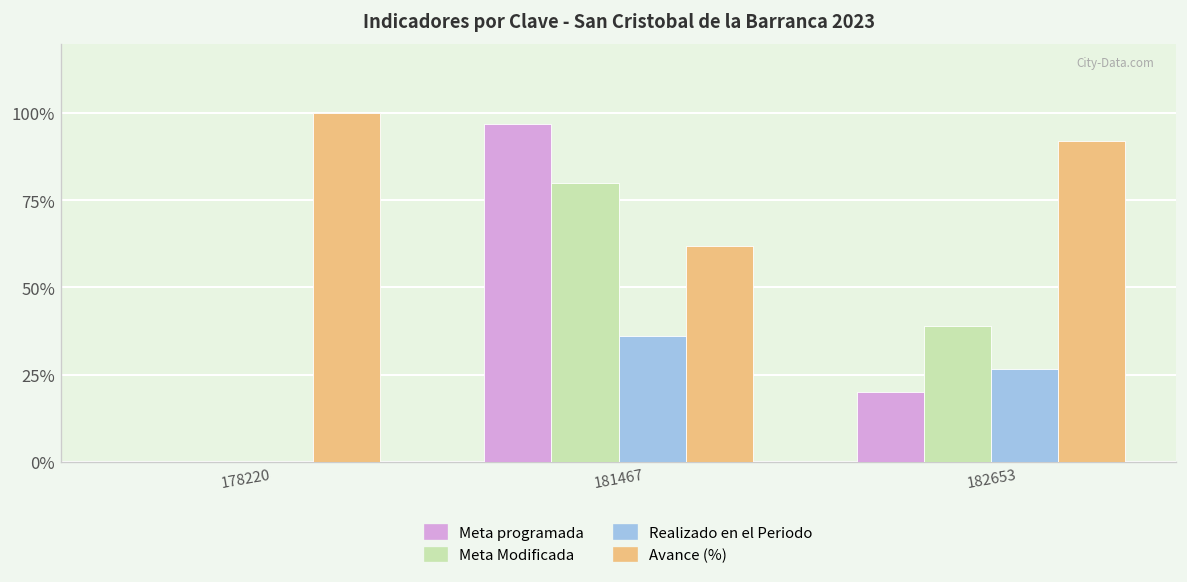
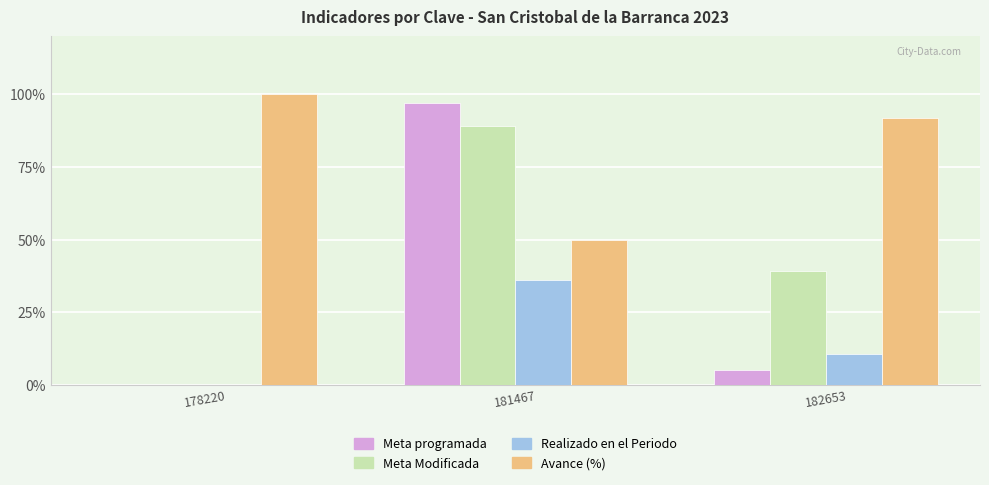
Meta Modificada, 181467: 80% -> 89%
Avance (%), 181467: 62% -> 50%
Meta programada, 182653: 20% -> 5%
Realizado en el Periodo, 182653: 27% -> 11%
